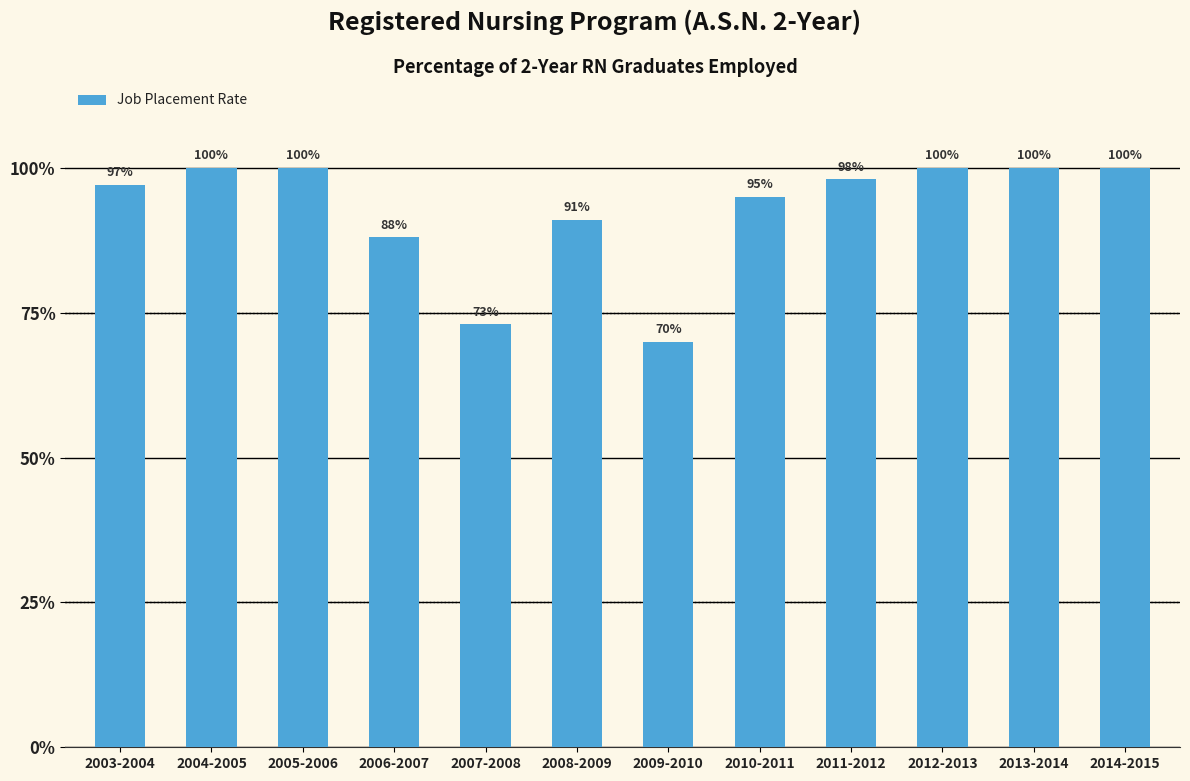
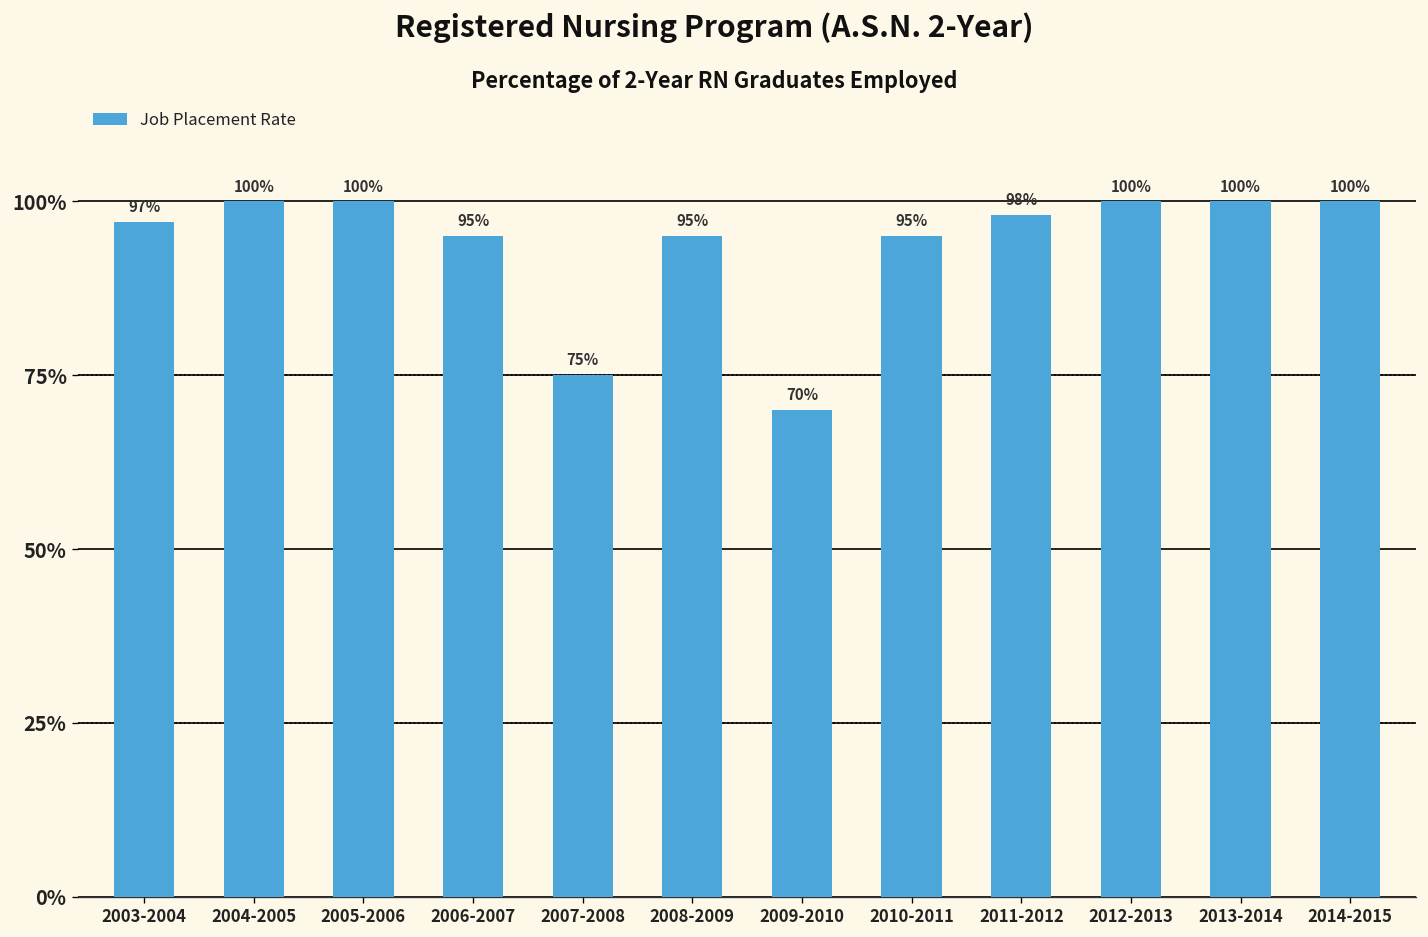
2006-2007: 88% -> 95%
2007-2008: 73% -> 75%
2008-2009: 91% -> 95%
